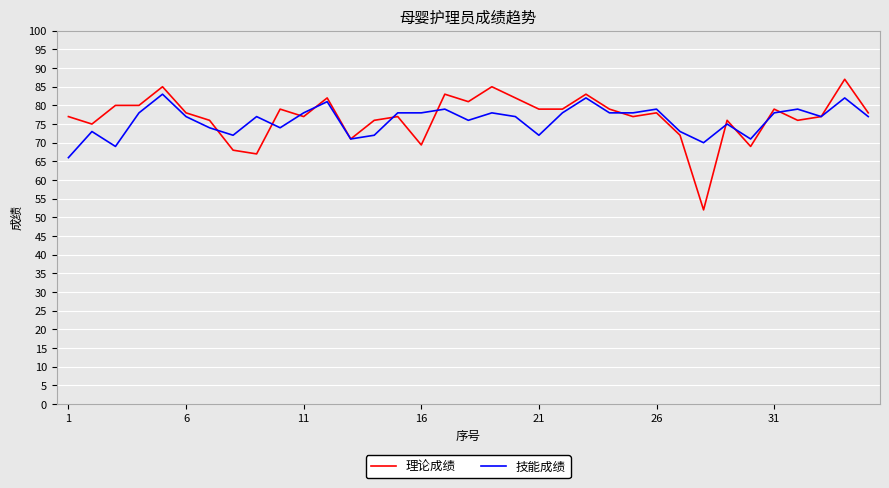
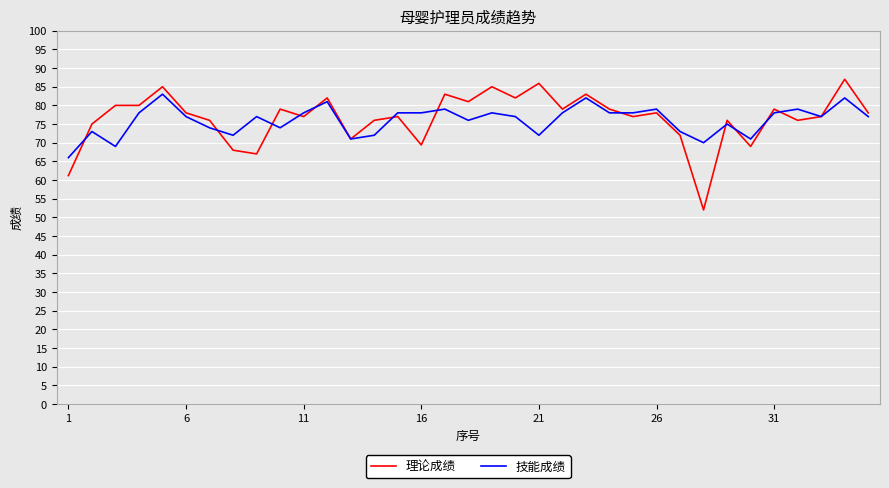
理论成绩, 1: 77 -> 61
理论成绩, 21: 79 -> 86
